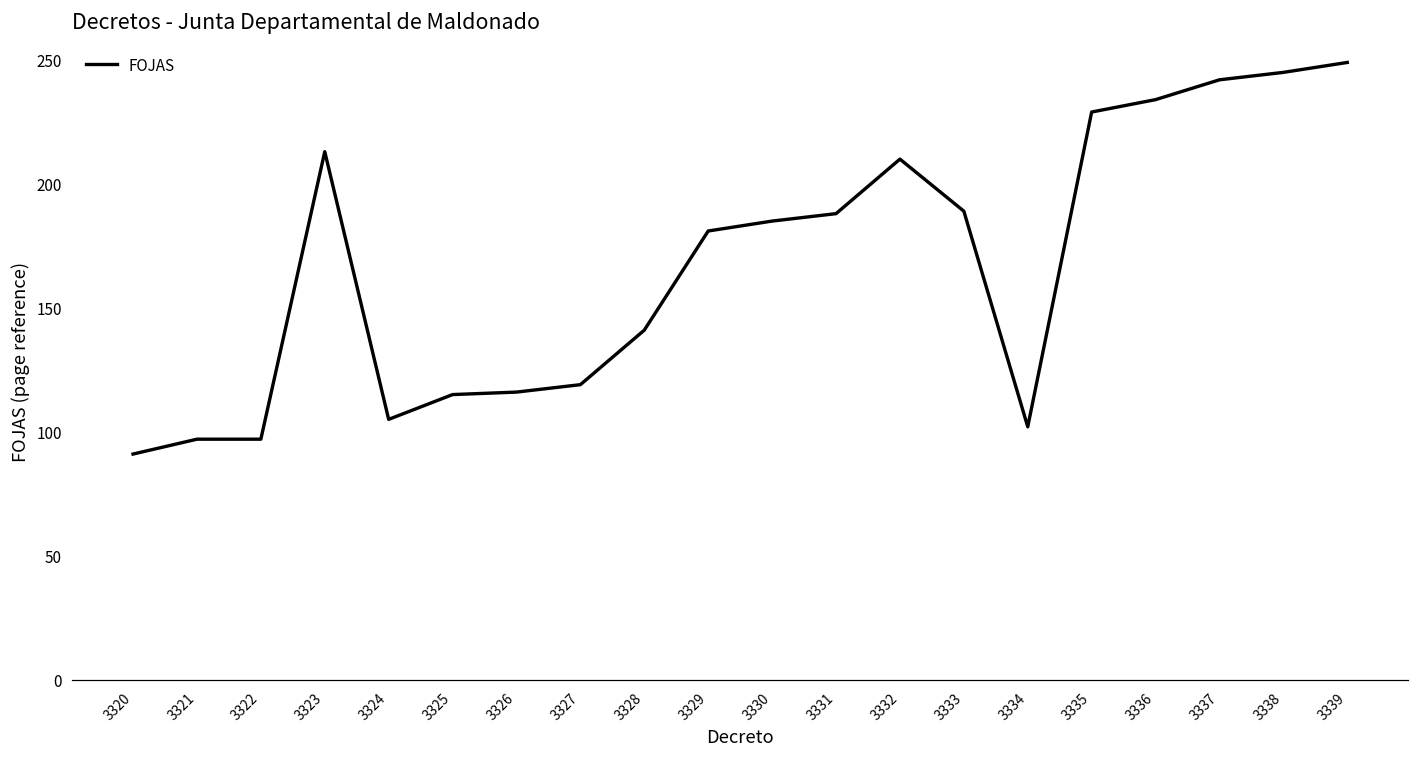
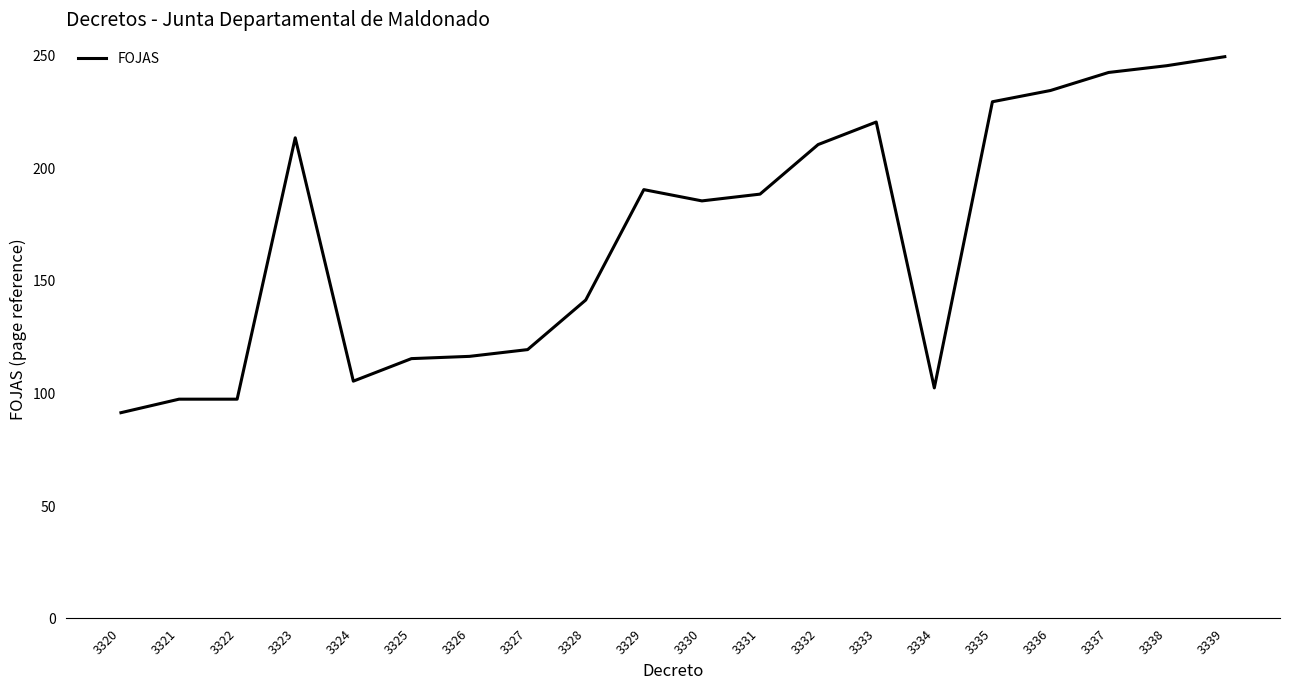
3329: 181 -> 190
3333: 189 -> 220
